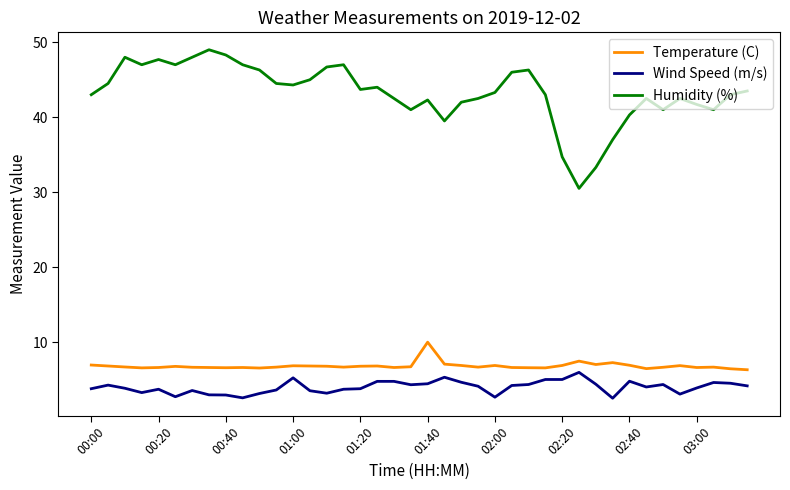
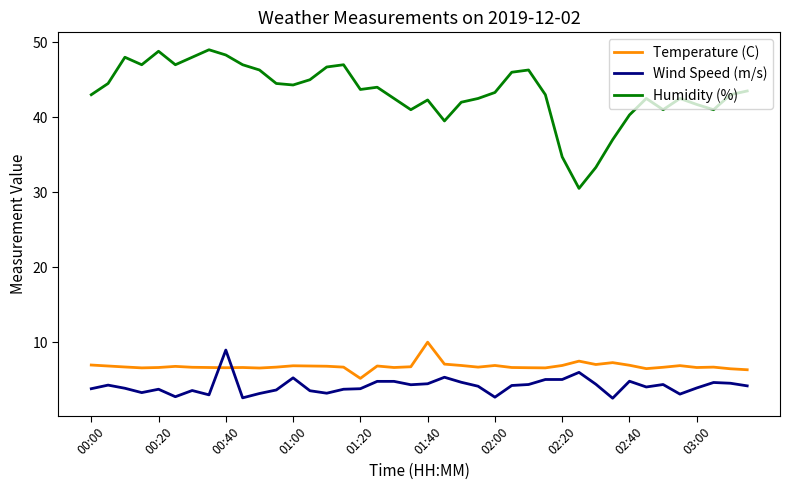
Humidity (%), 00:20: 48 -> 49
Wind Speed (m/s), 00:40: 3 -> 9
Temperature (C), 01:20: 7 -> 5
